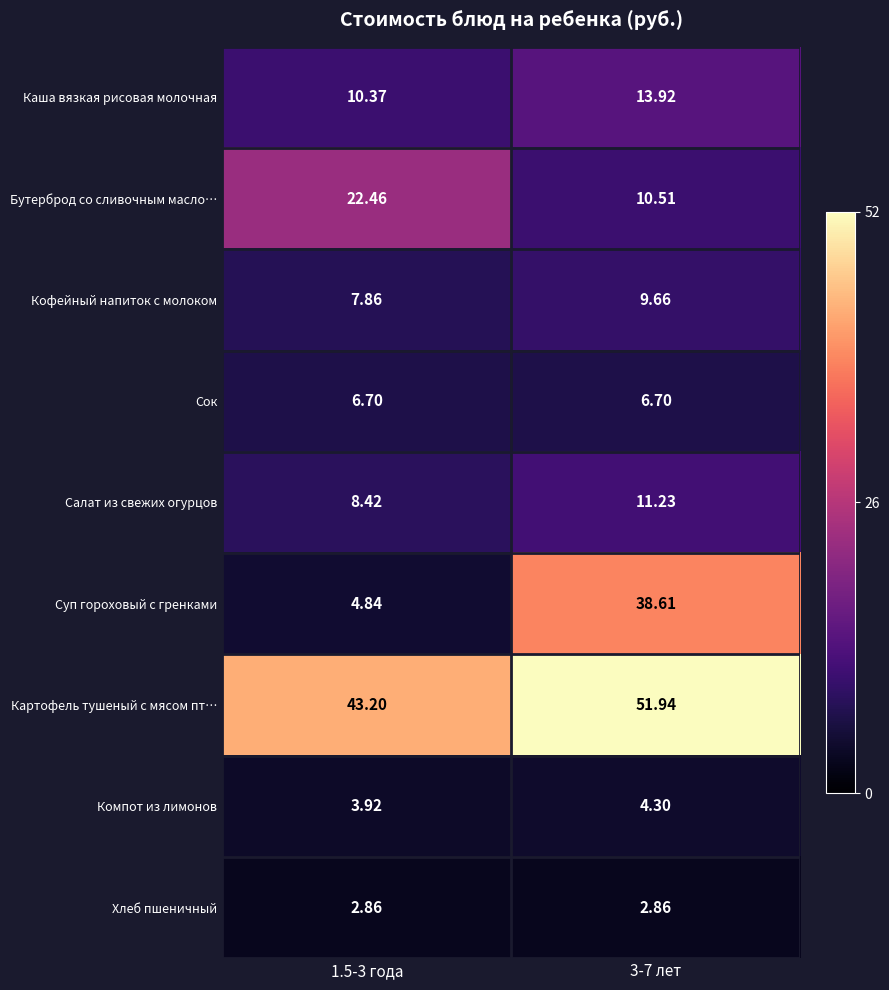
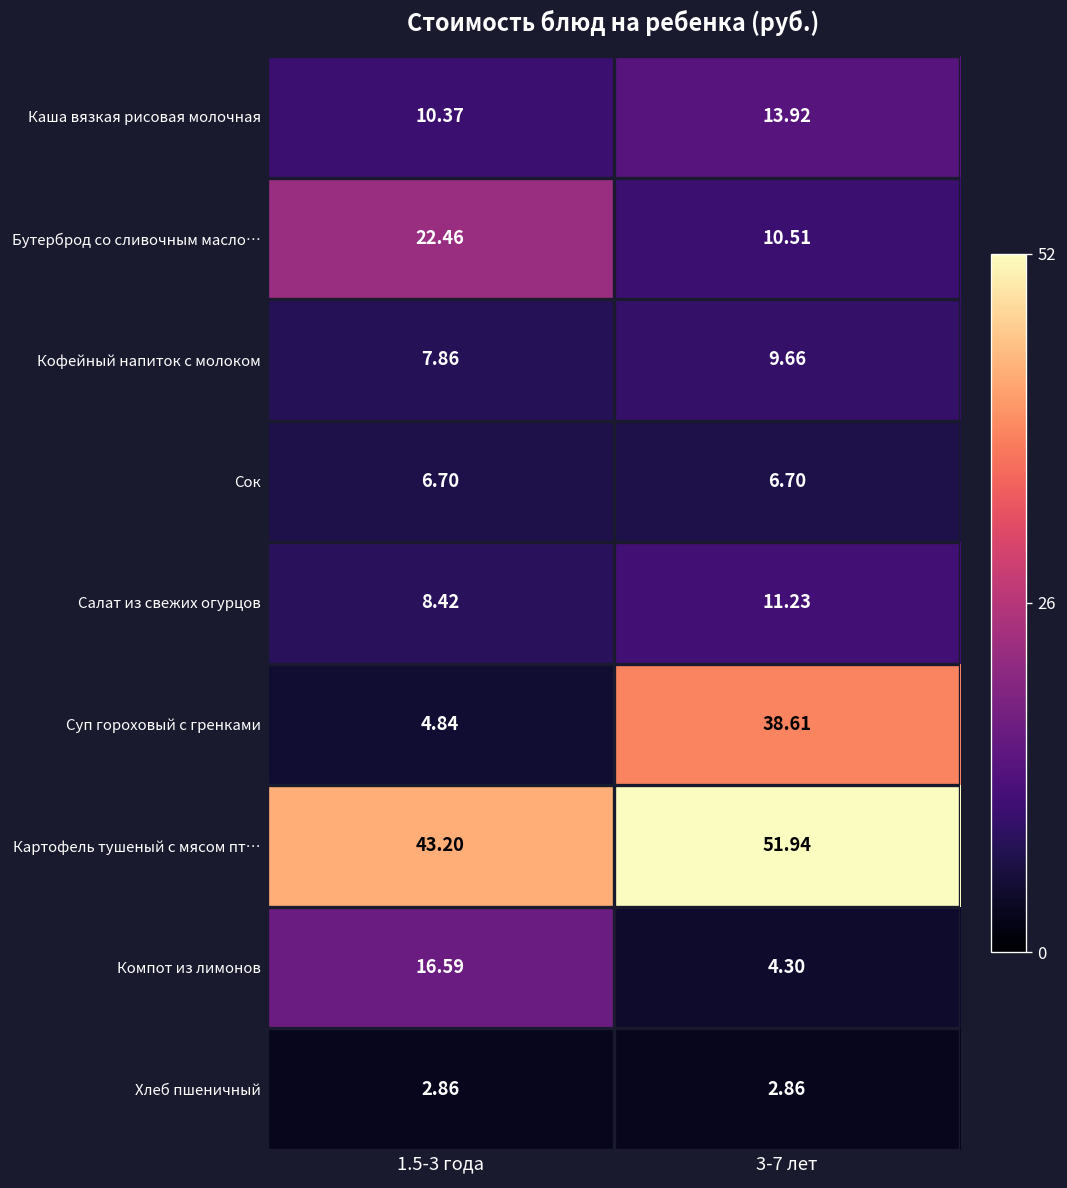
Компот из лимонов, 1.5-3 года: 3.92 -> 16.59
